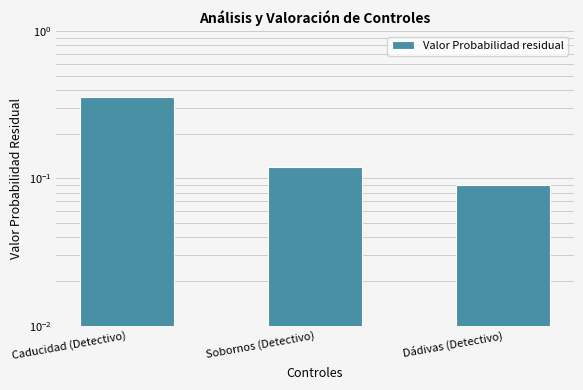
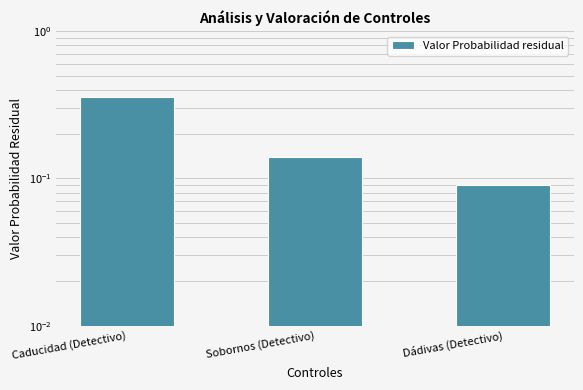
Sobornos (Detectivo): 0.12 -> 0.14
